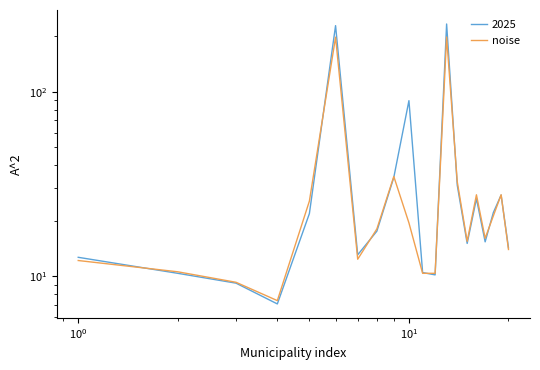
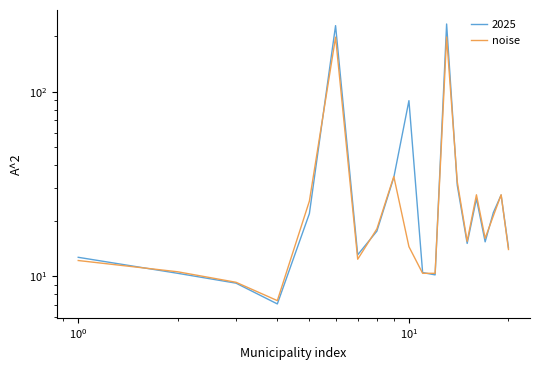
noise, 10^1: 20 -> 15
